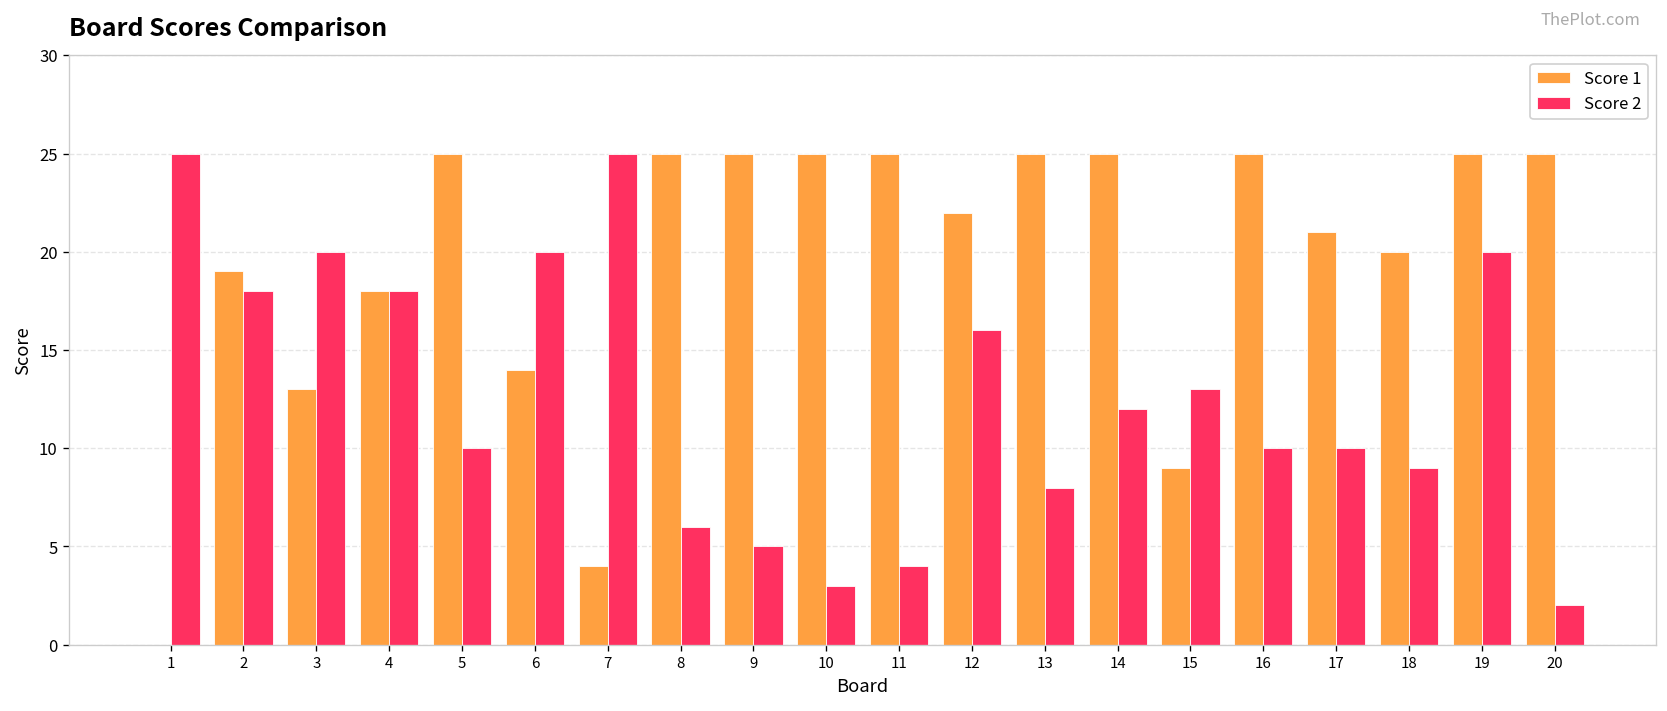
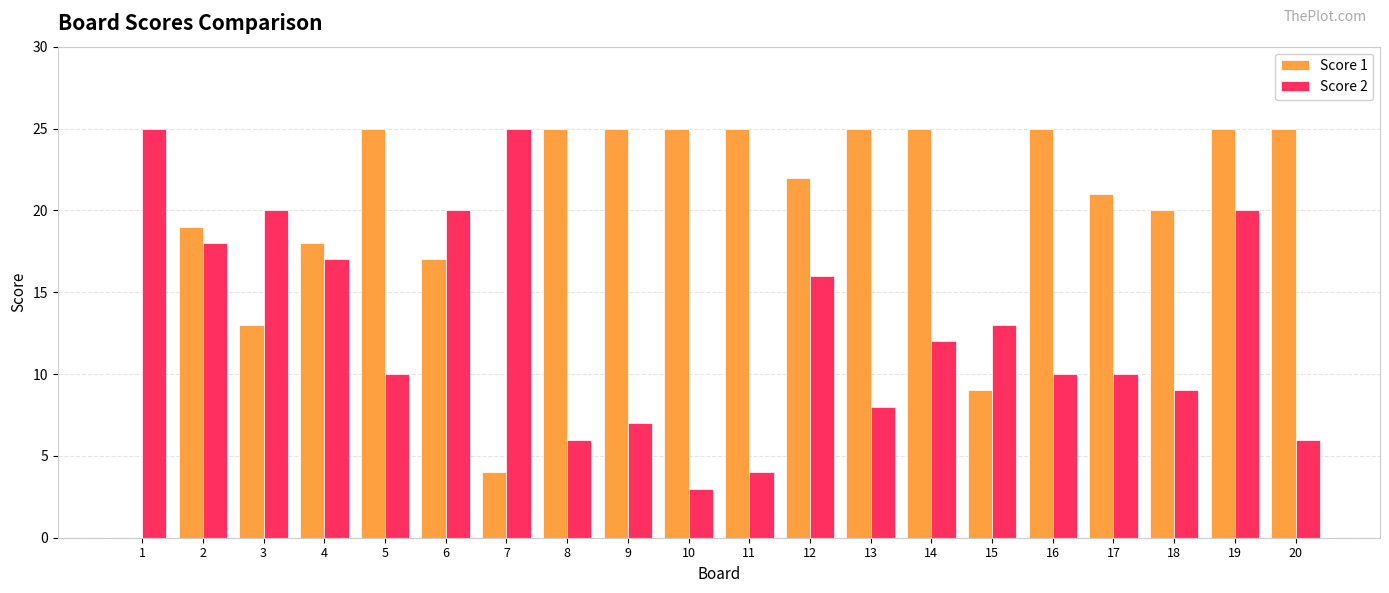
Score 2, 4: 18 -> 17
Score 1, 6: 14 -> 17
Score 2, 9: 5 -> 7
Score 2, 20: 2 -> 6
